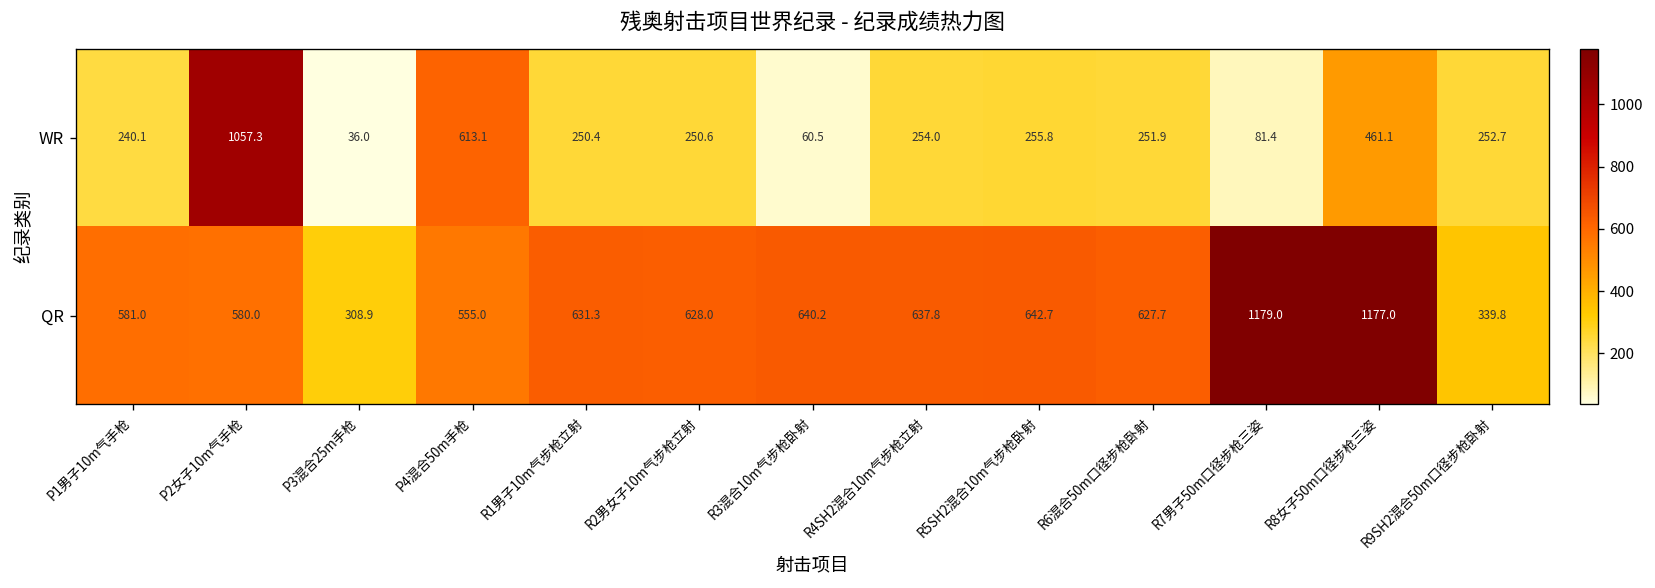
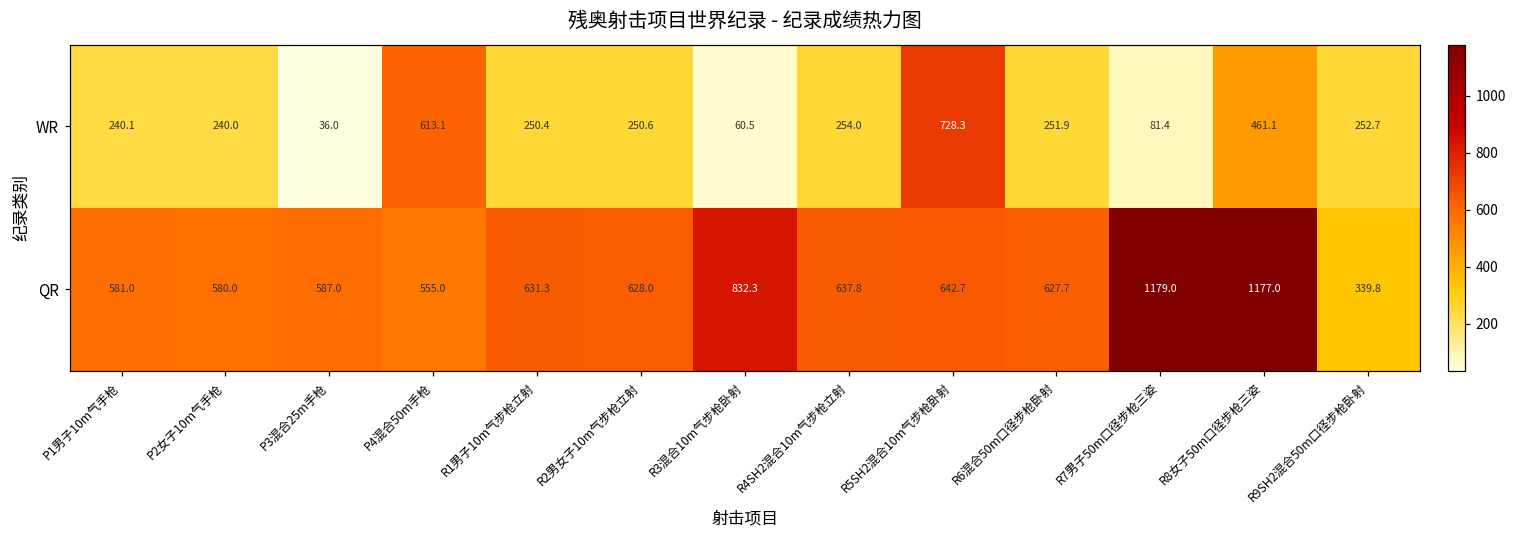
WR, P2女子10m气手枪: 1057.3 -> 240.0
WR, R5SH2混合10m气步枪卧射: 255.8 -> 728.3
QR, P3混合25m手枪: 308.9 -> 587.0
QR, R3混合10m气步枪卧射: 640.2 -> 832.3
